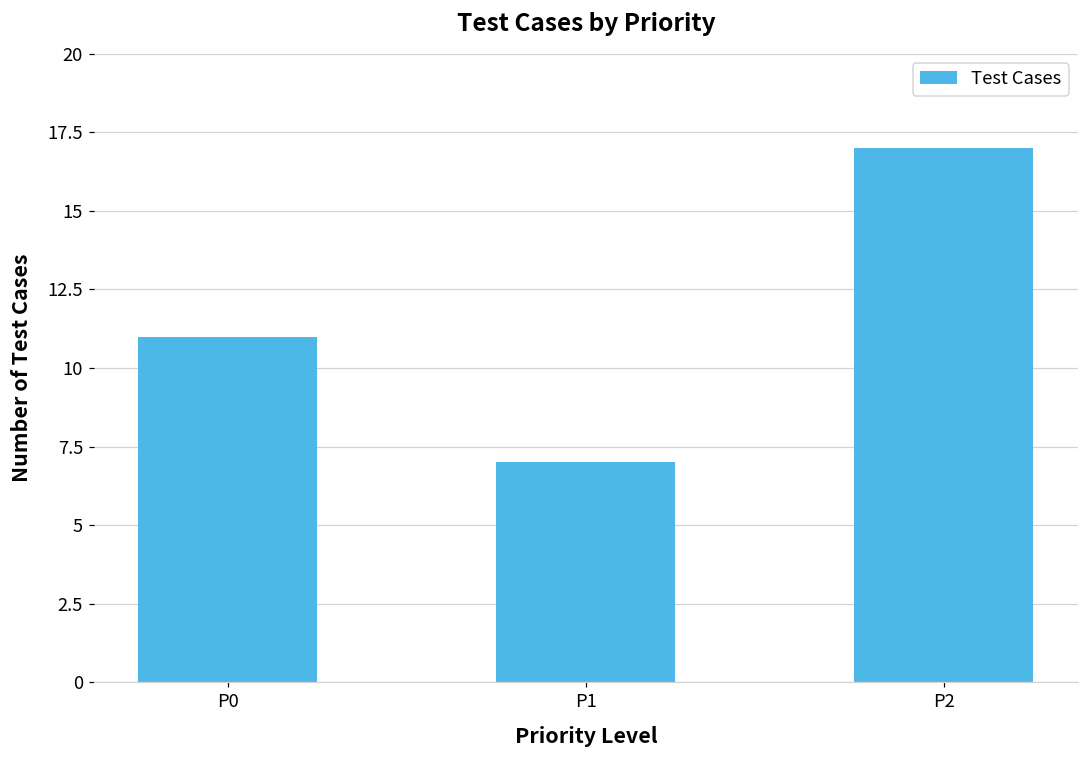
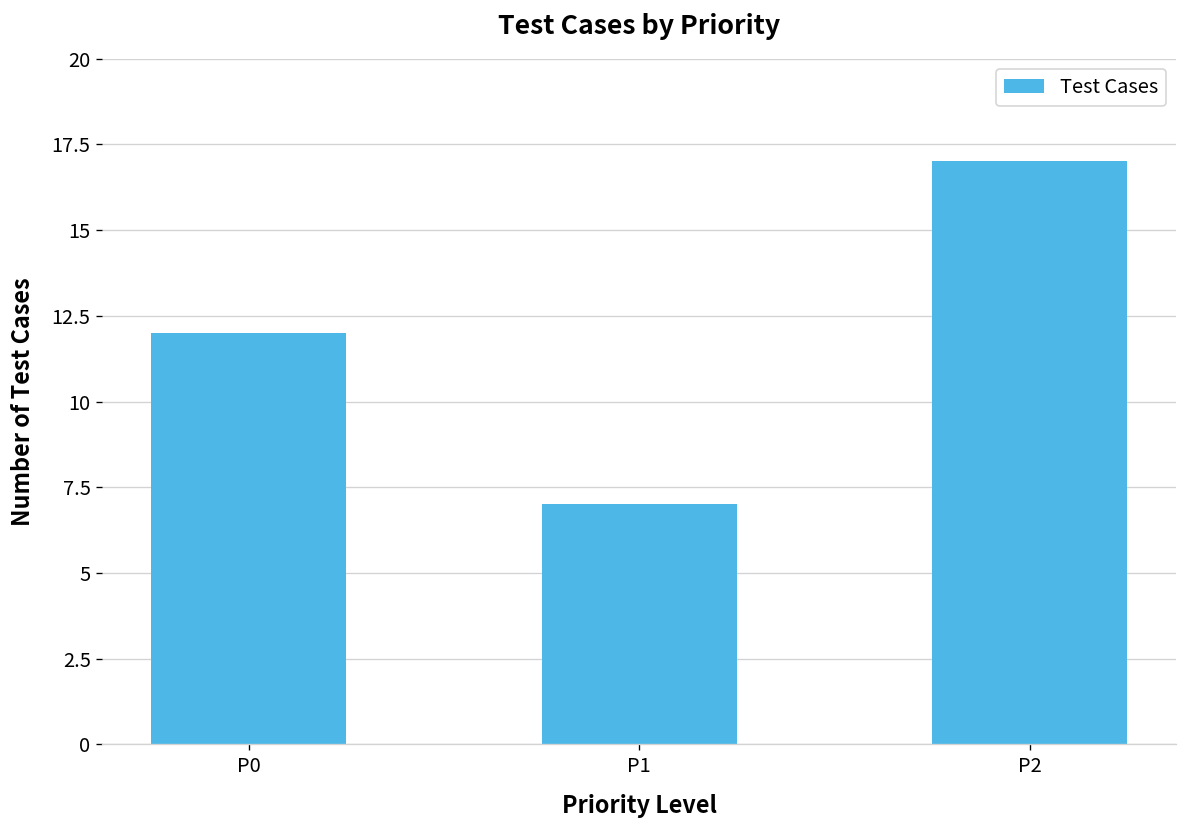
P0: 11 -> 12
